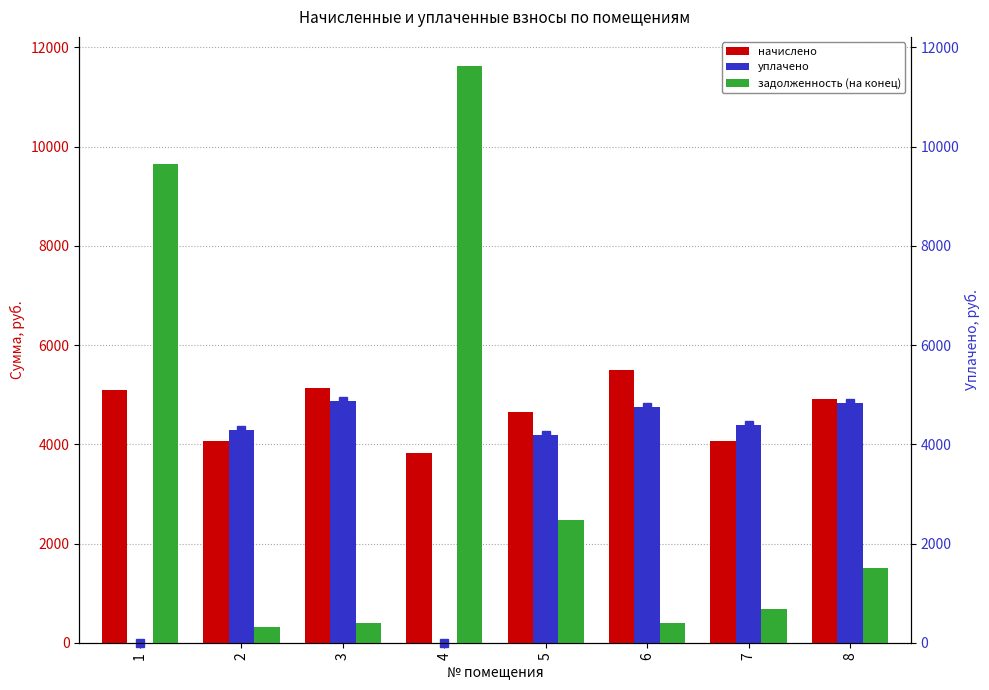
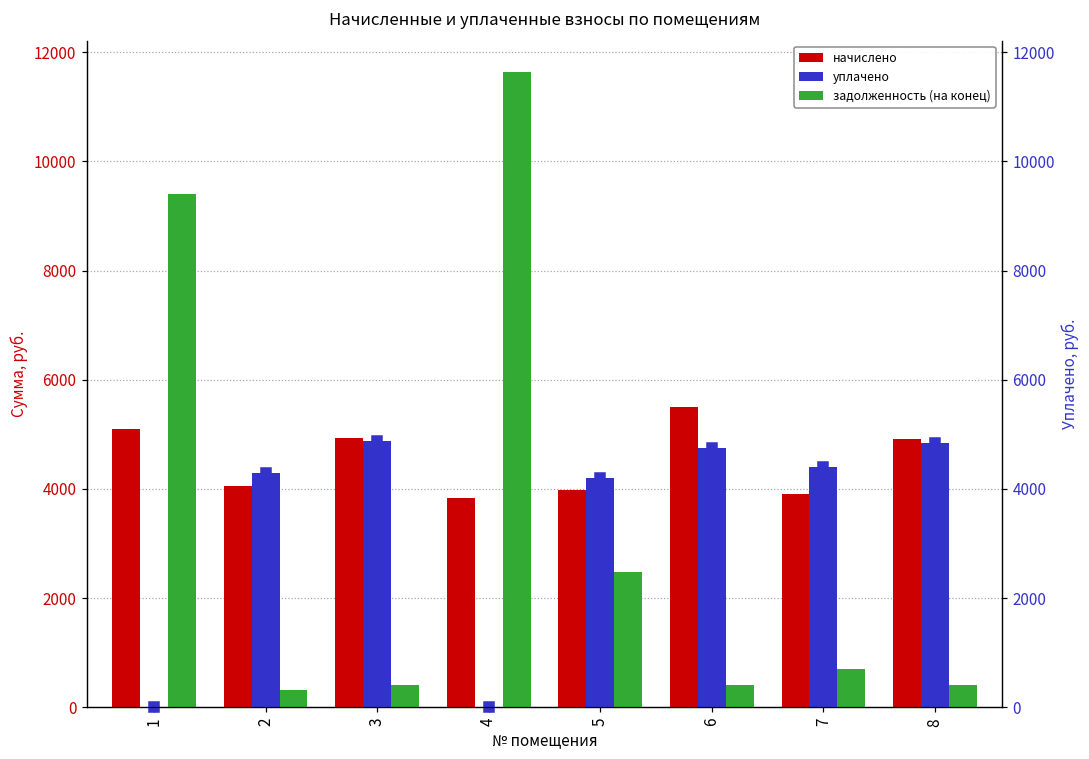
задолженность (на конец), 1: 9600 -> 9400
начислено, 3: 5100 -> 4900
начислено, 5: 4700 -> 4000
начислено, 7: 4100 -> 3900
задолженность (на конец), 8: 1500 -> 400
